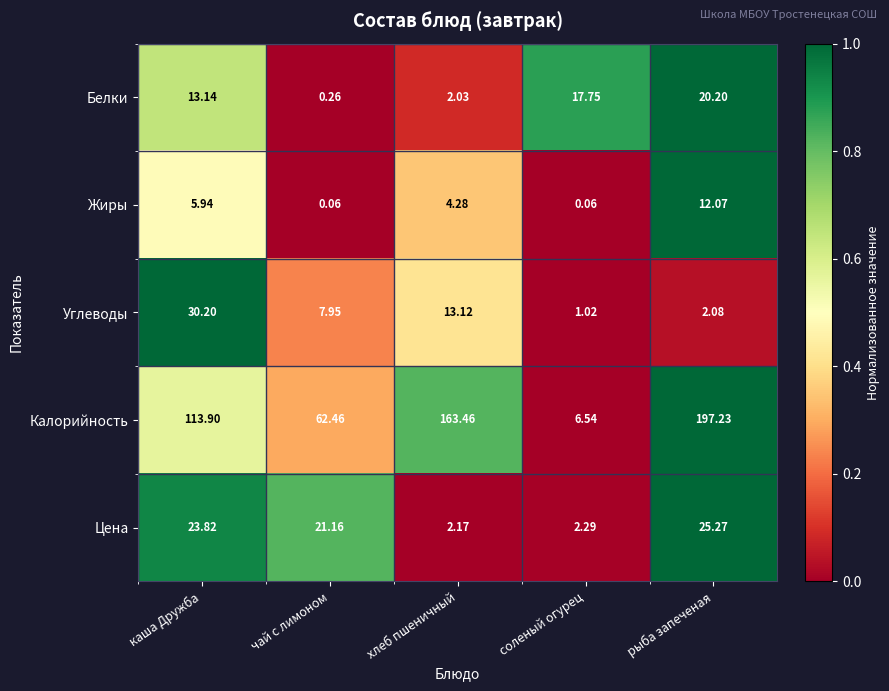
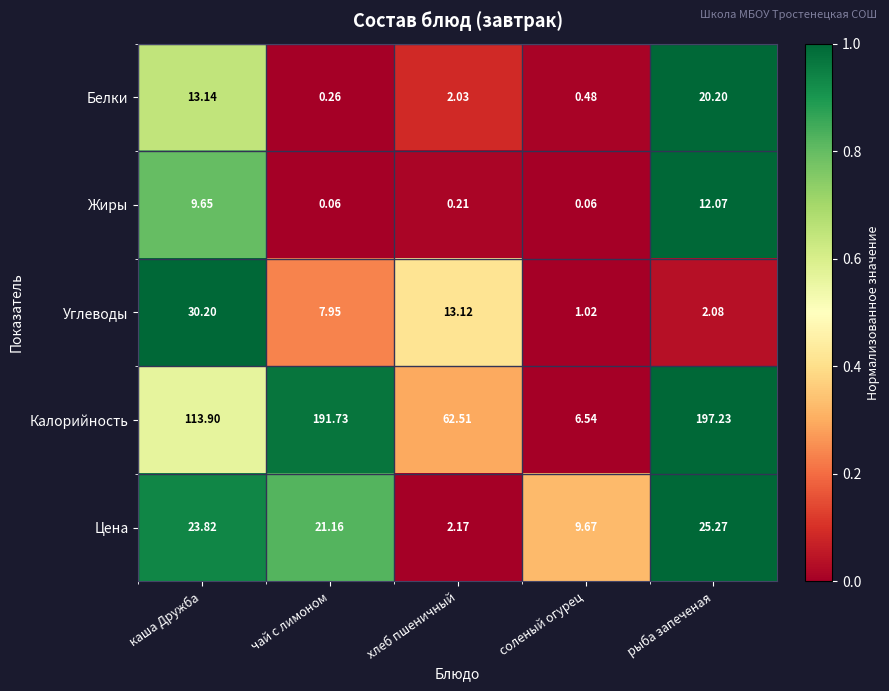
Белки, соленый огурец: 17.75 -> 0.48
Жиры, каша Дружба: 5.94 -> 9.65
Жиры, хлеб пшеничный: 4.28 -> 0.21
Калорийность, чай с лимоном: 62.46 -> 191.73
Калорийность, хлеб пшеничный: 163.46 -> 62.51
Цена, соленый огурец: 2.29 -> 9.67
